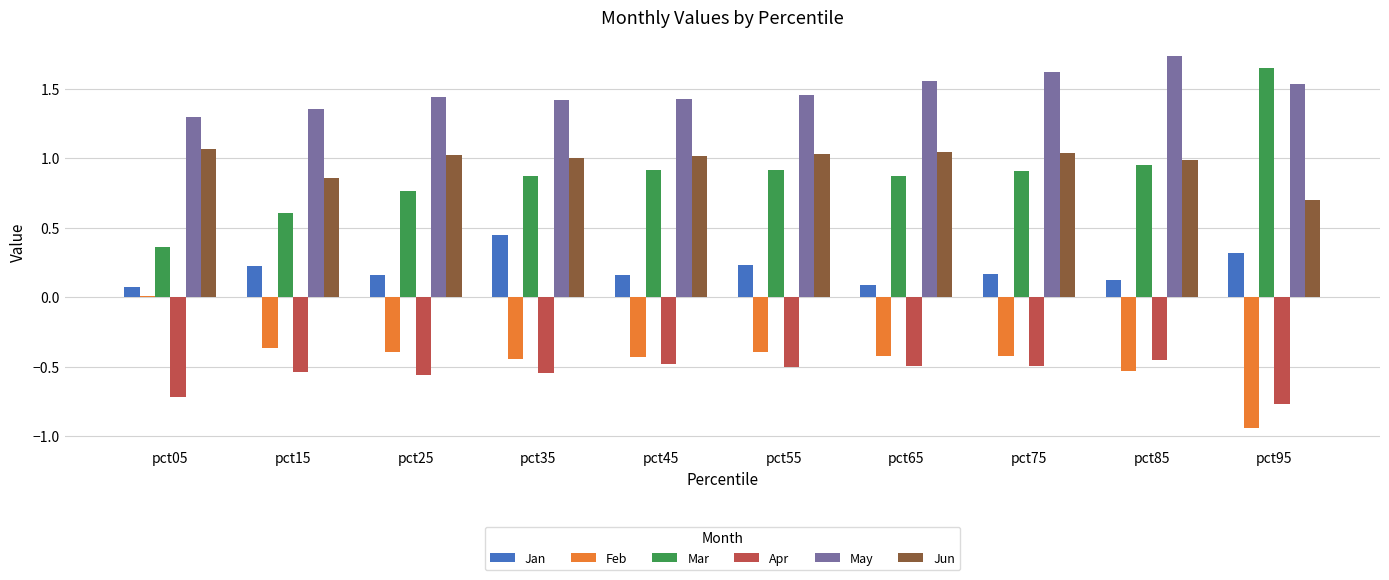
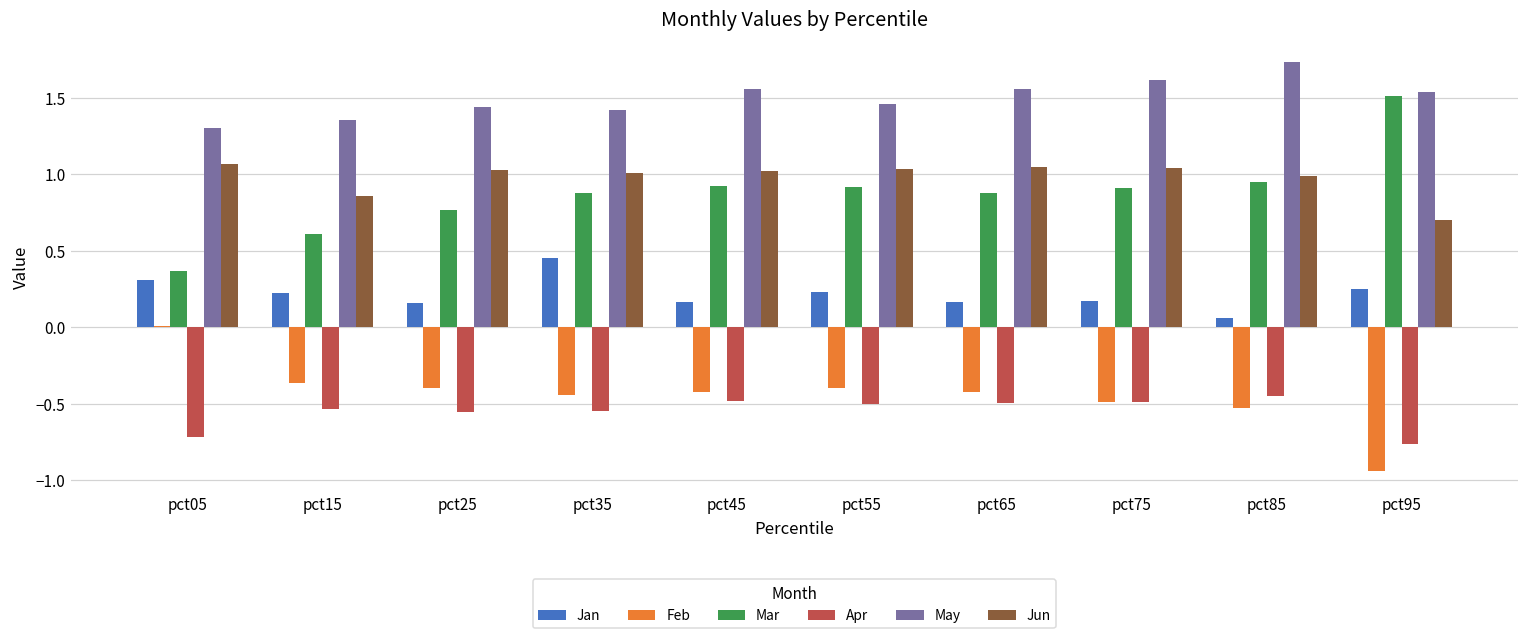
Jan, pct05: 0.08 -> 0.31
May, pct45: 1.42 -> 1.56
Jan, pct65: 0.09 -> 0.16
Feb, pct75: -0.42 -> -0.49
Jan, pct85: 0.13 -> 0.06
Jan, pct95: 0.32 -> 0.25
Mar, pct95: 1.65 -> 1.51
